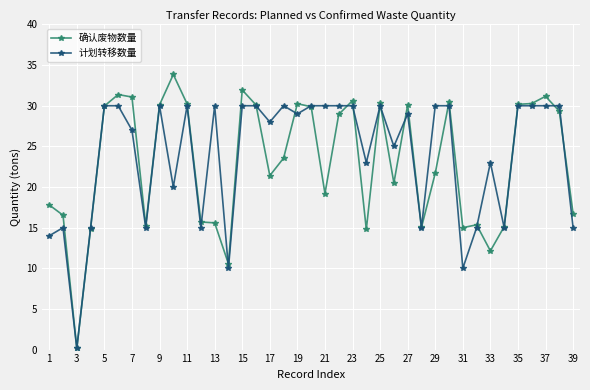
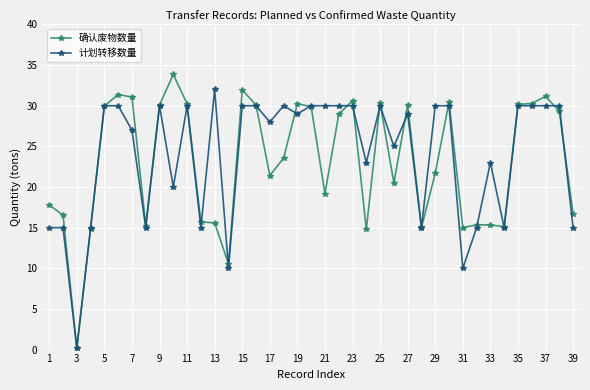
计划转移数量, 1: 14 -> 15
计划转移数量, 13: 30 -> 32
确认废物数量, 33: 12 -> 15
